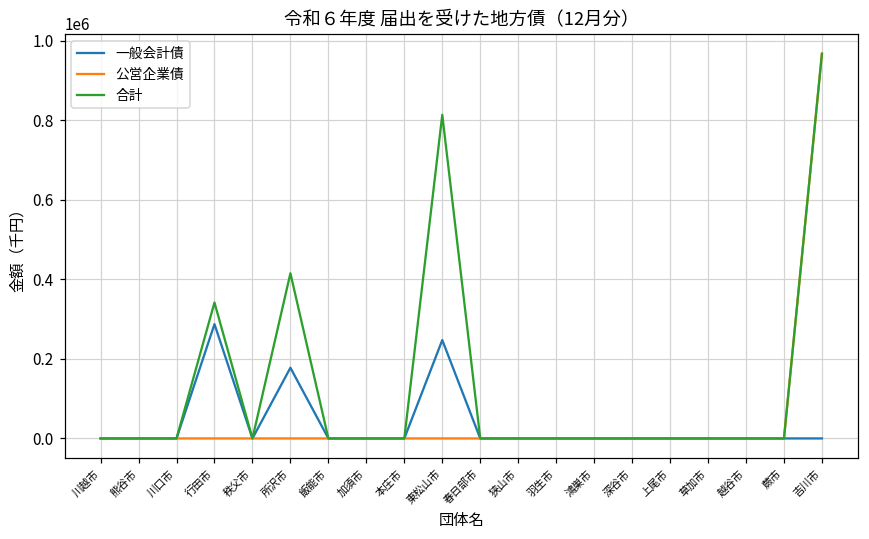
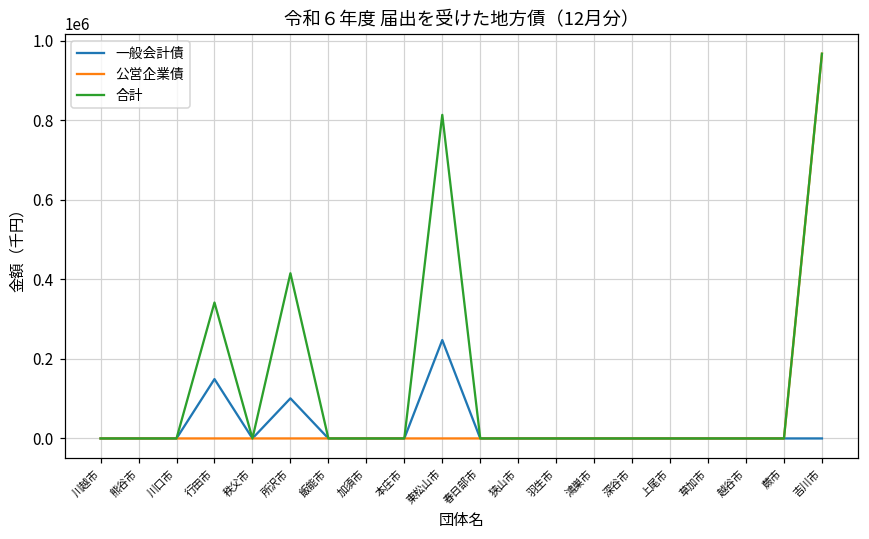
一般会計債, 行田市: 290000 -> 150000
一般会計債, 所沢市: 180000 -> 100000
